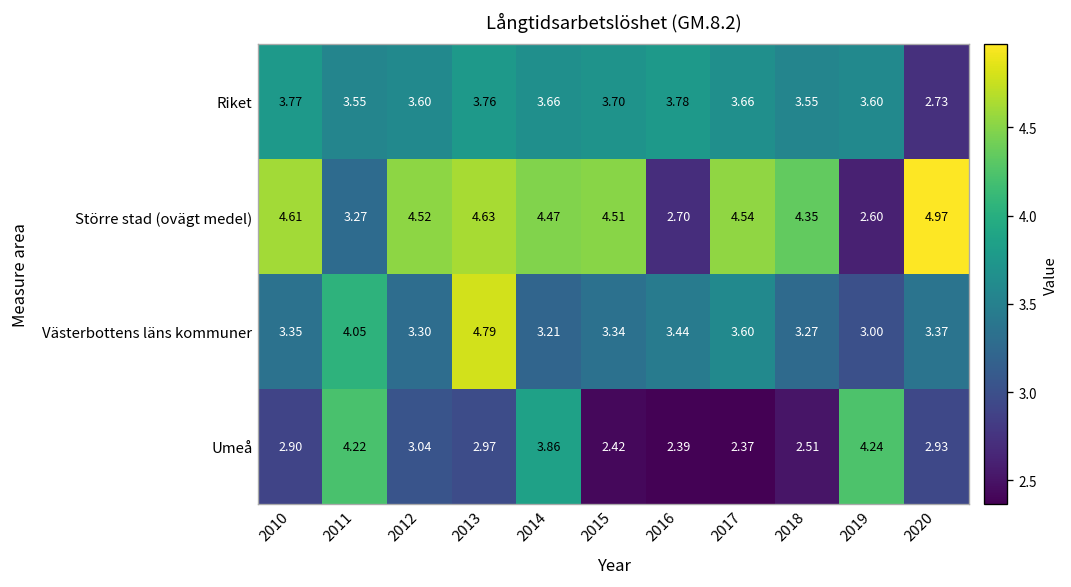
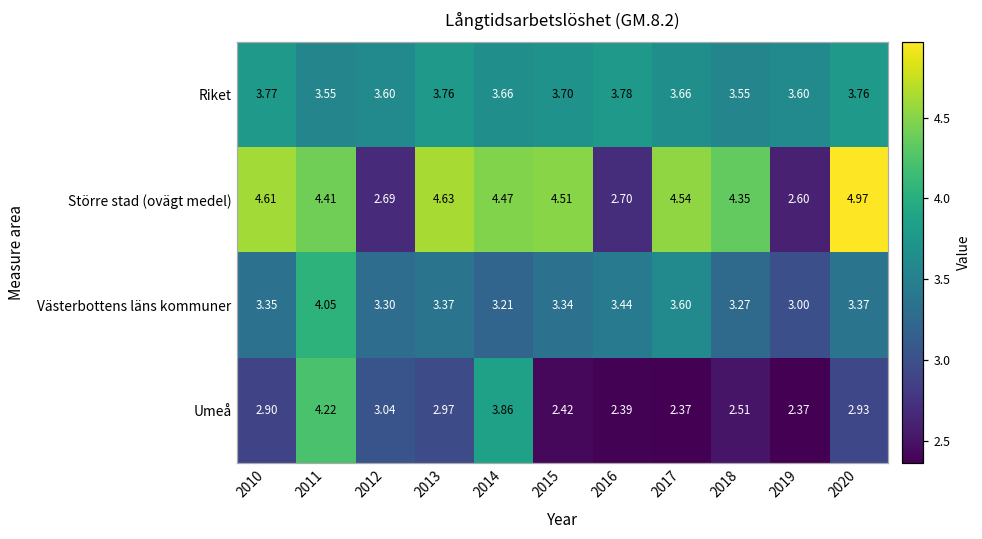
Riket, 2020: 2.73 -> 3.76
Större stad (ovägt medel), 2011: 3.27 -> 4.41
Större stad (ovägt medel), 2012: 4.52 -> 2.69
Västerbottens läns kommuner, 2013: 4.79 -> 3.37
Umeå, 2019: 4.24 -> 2.37
